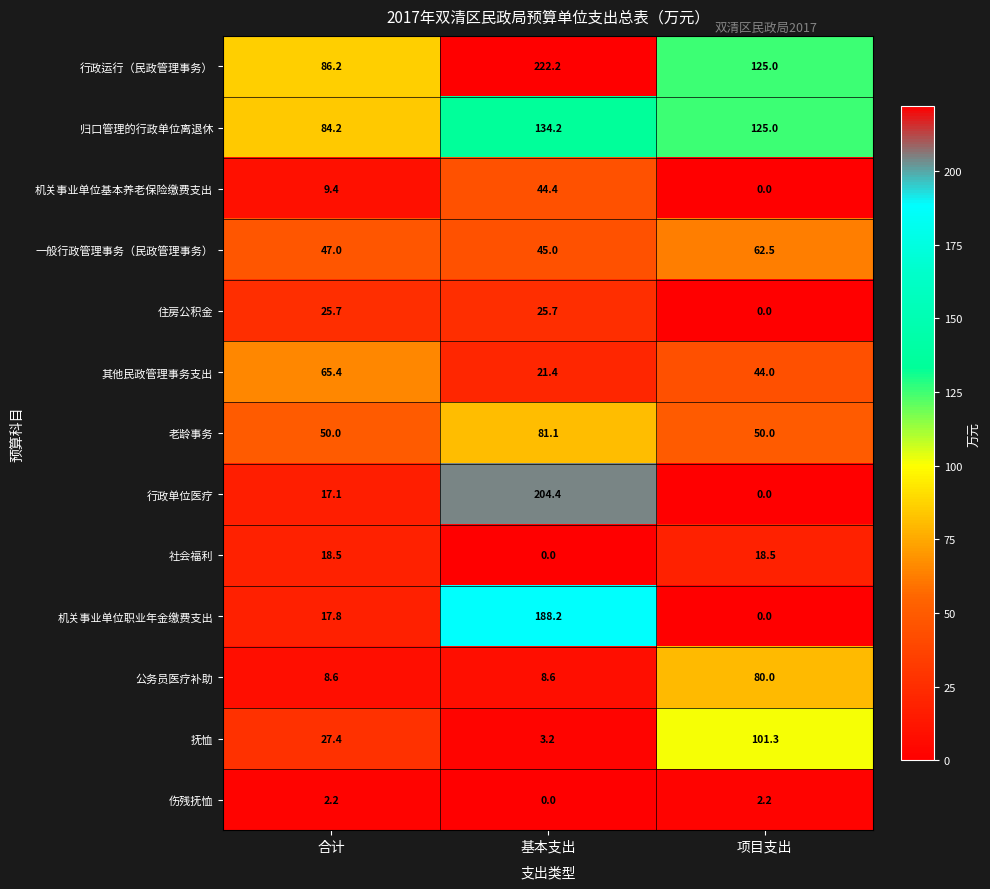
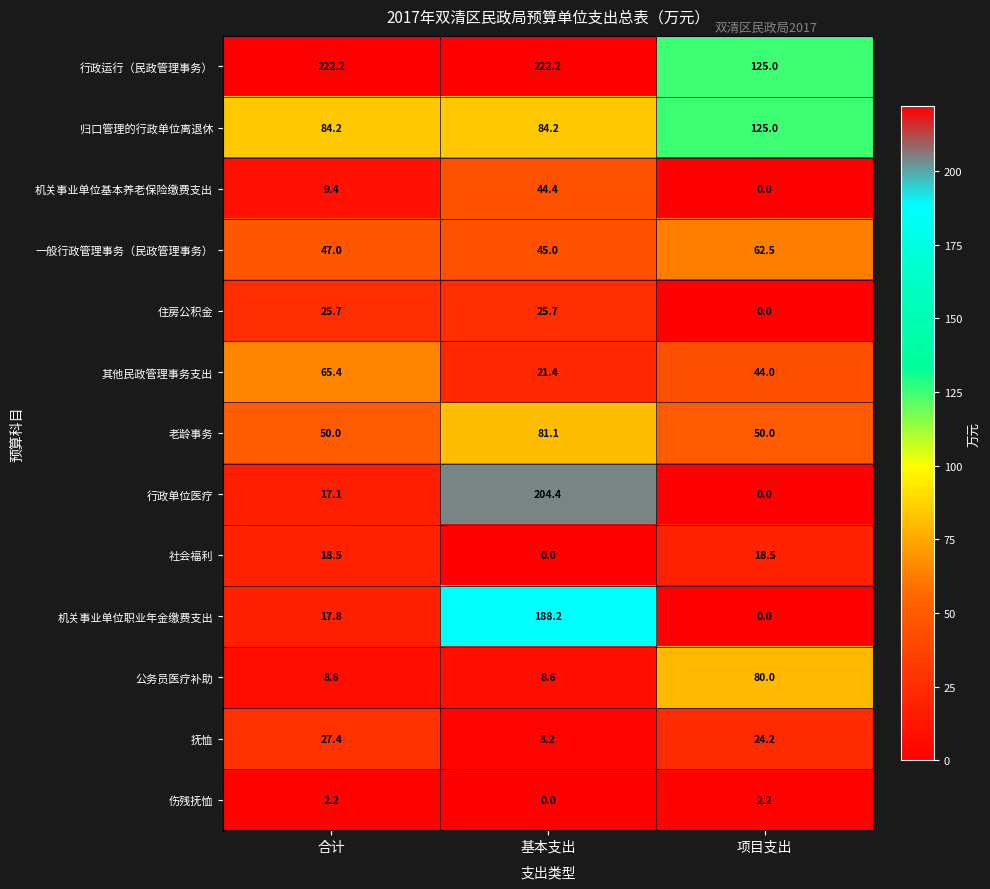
行政运行（民政管理事务）, 合计: 86.2 -> 222.2
归口管理的行政单位离退休, 基本支出: 134.2 -> 84.2
抚恤, 项目支出: 101.3 -> 24.2
